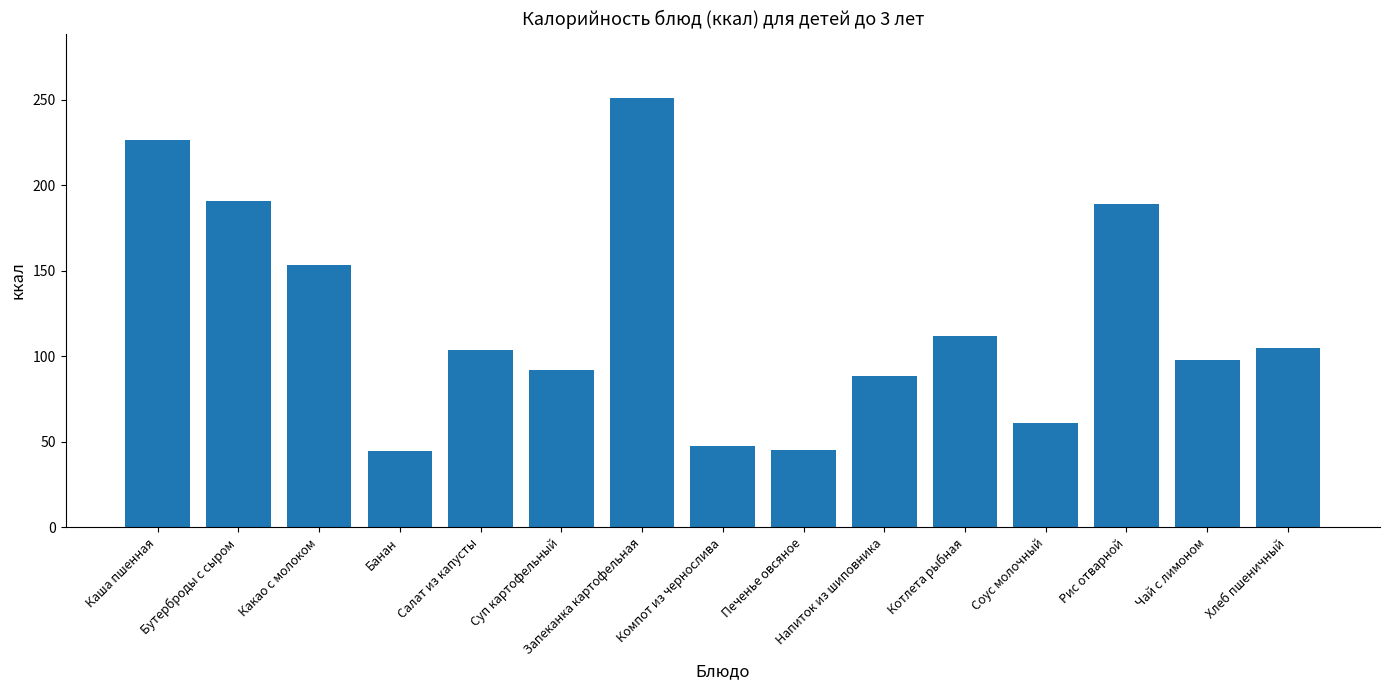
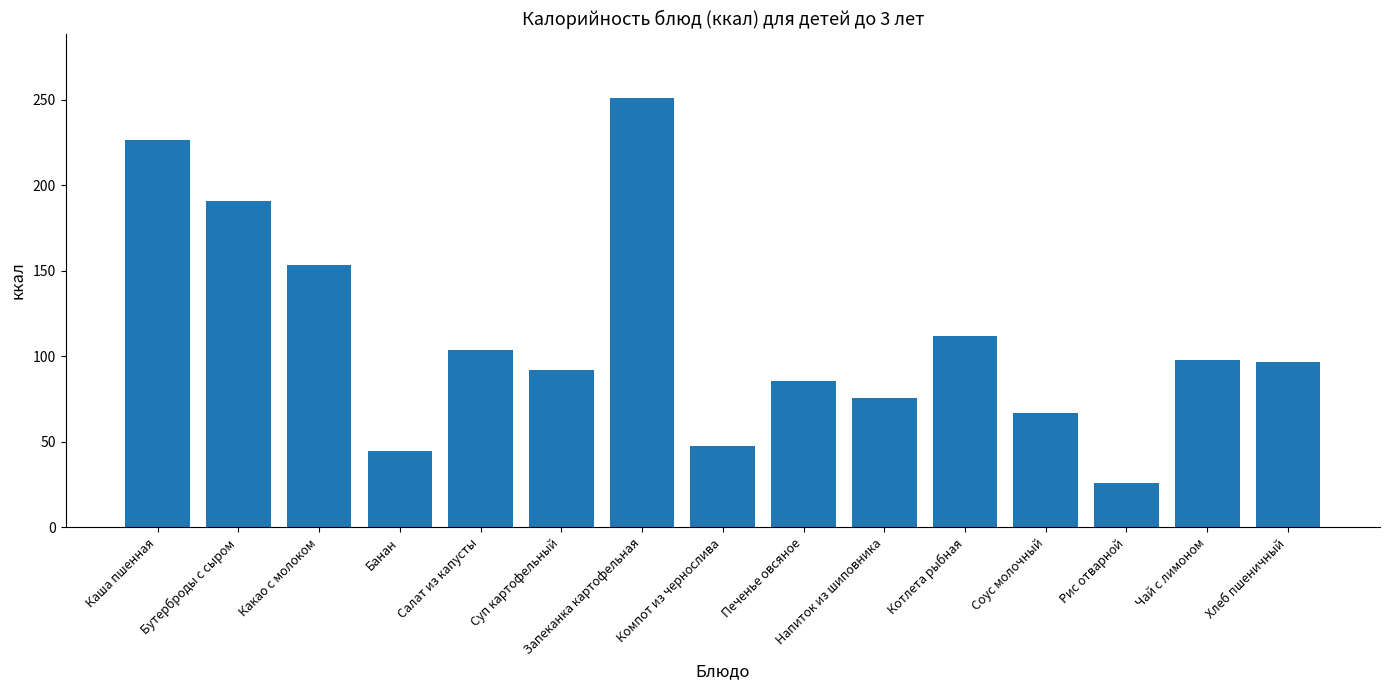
Печенье овсяное: 45 -> 86
Напиток из шиповника: 88 -> 76
Соус молочный: 61 -> 67
Рис отварной: 189 -> 26
Хлеб пшеничный: 105 -> 97
